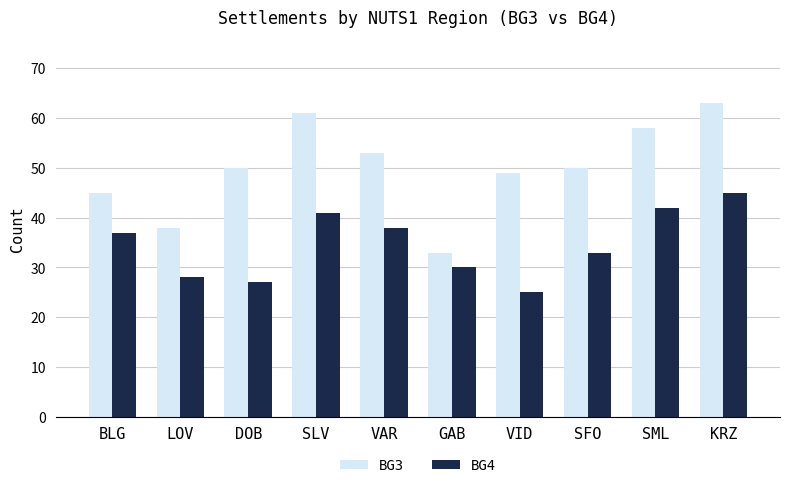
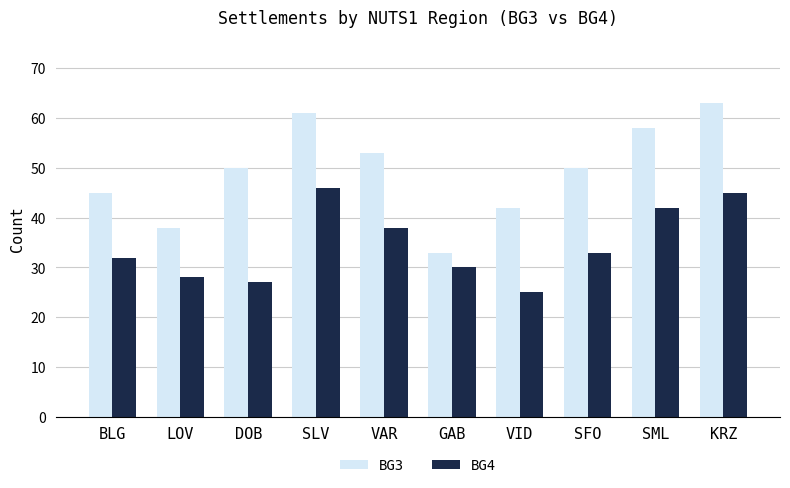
BG4, BLG: 37 -> 32
BG4, SLV: 41 -> 46
BG3, VID: 49 -> 42
